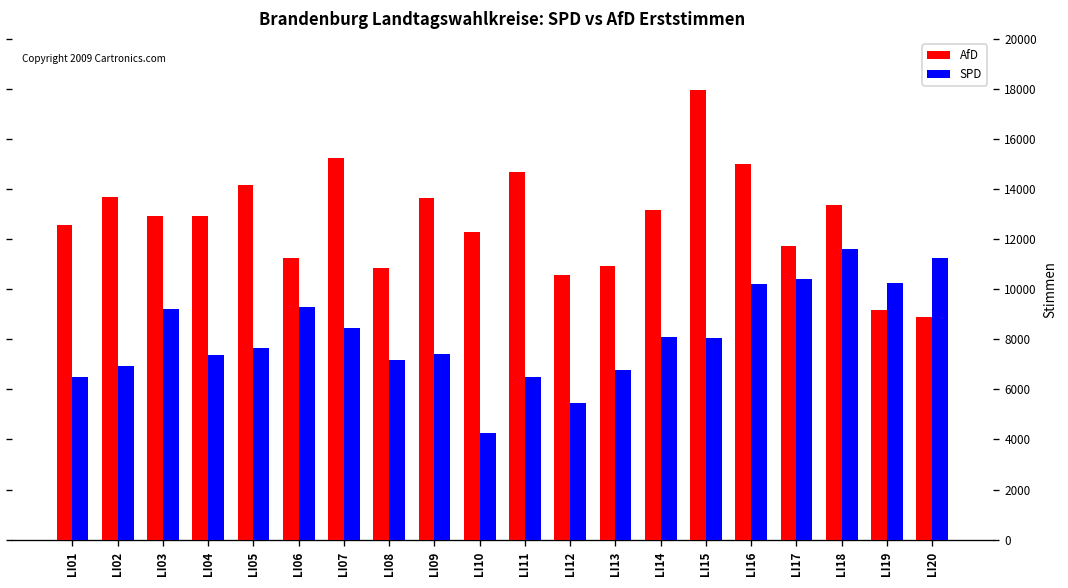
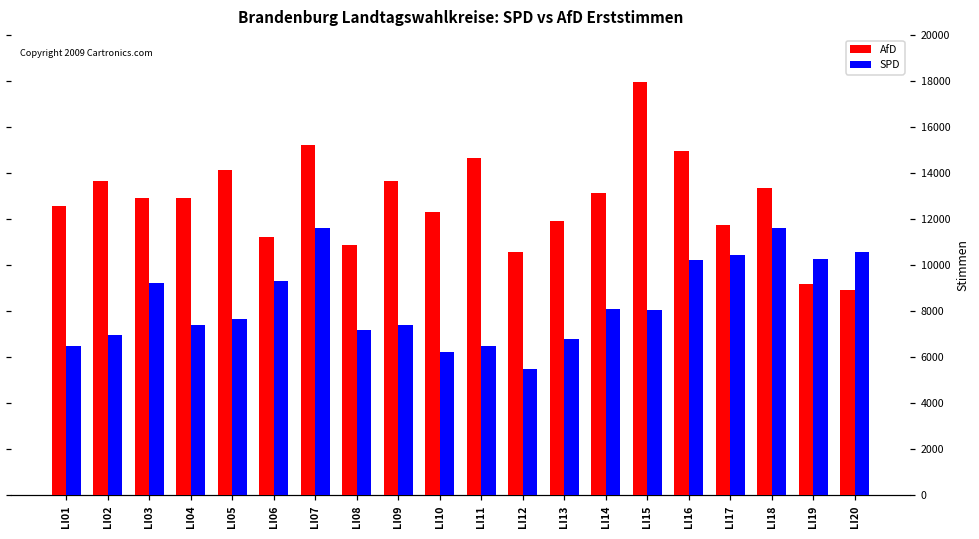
SPD, LI07: 8500 -> 11600
SPD, LI10: 4300 -> 6200
AfD, LI13: 10900 -> 11900
SPD, LI20: 11300 -> 10600
